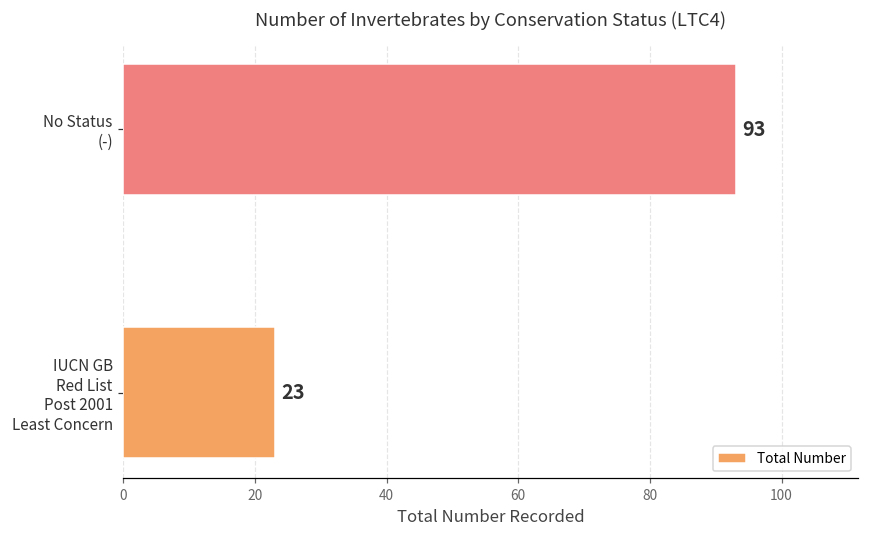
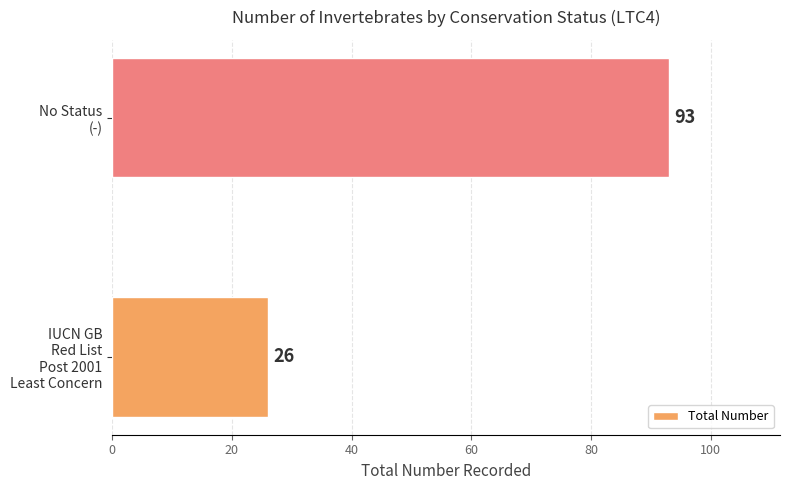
IUCN GB Red List Post 2001 Least Concern: 23 -> 26
